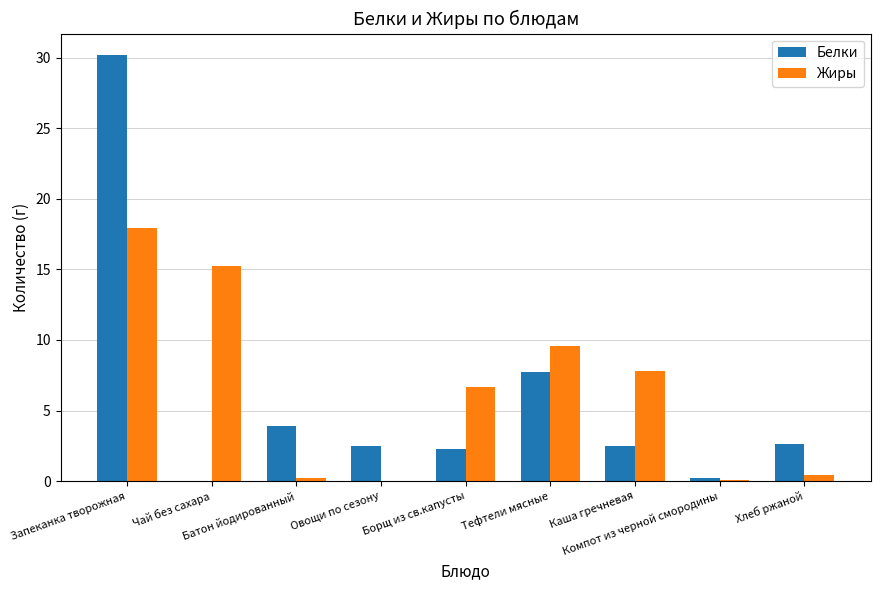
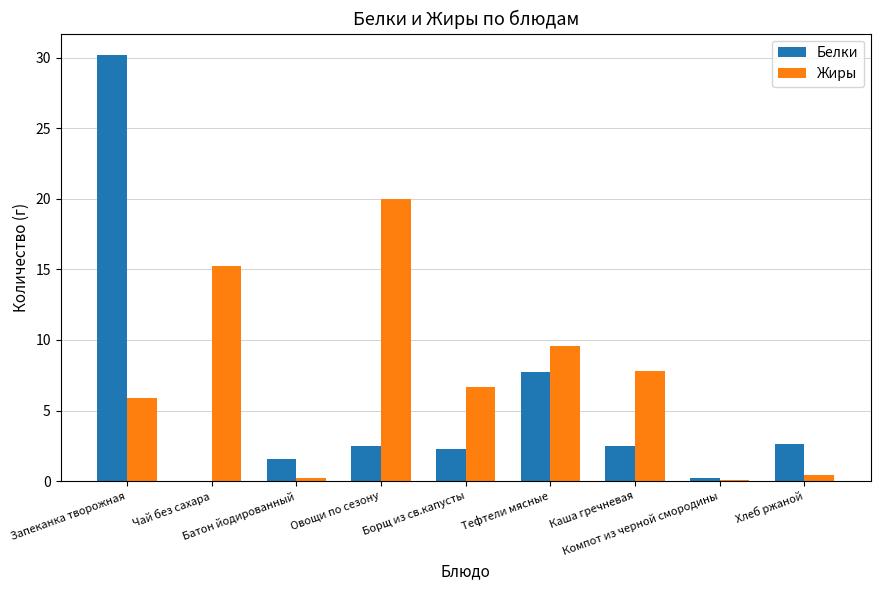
Жиры, Запеканка творожная: 17.9 -> 5.9
Белки, Батон йодированный: 3.9 -> 1.6
Жиры, Овощи по сезону: 0 -> 20
